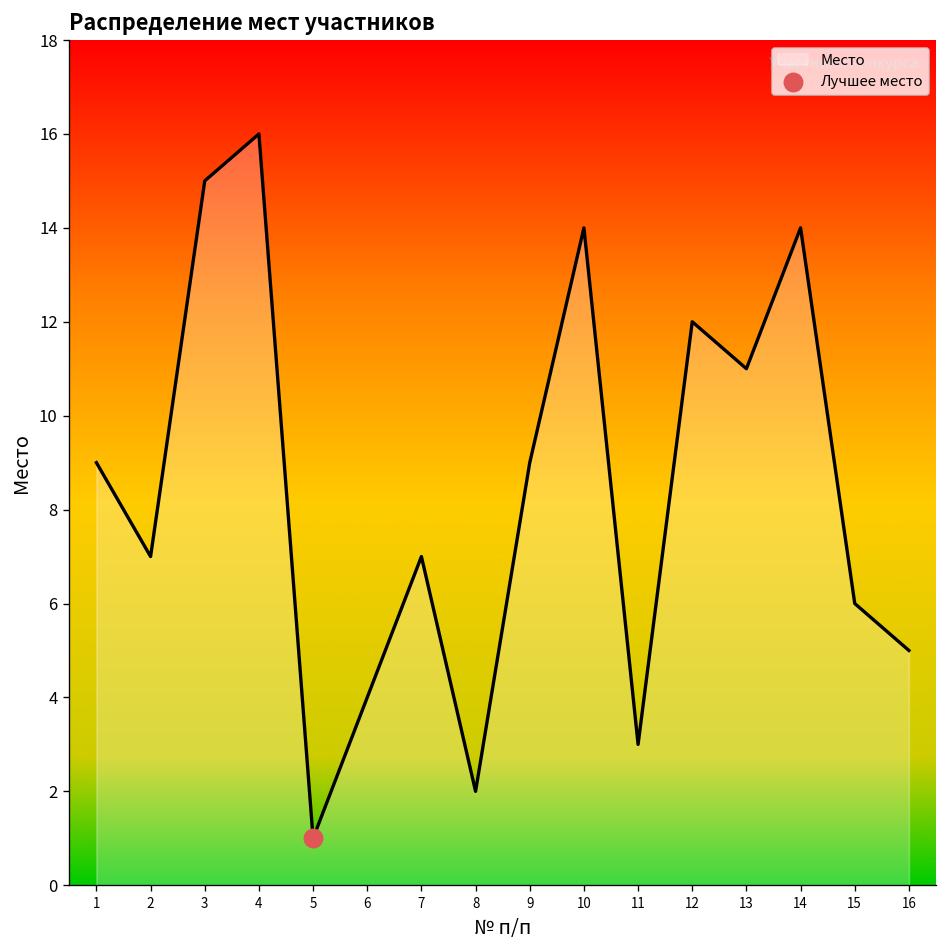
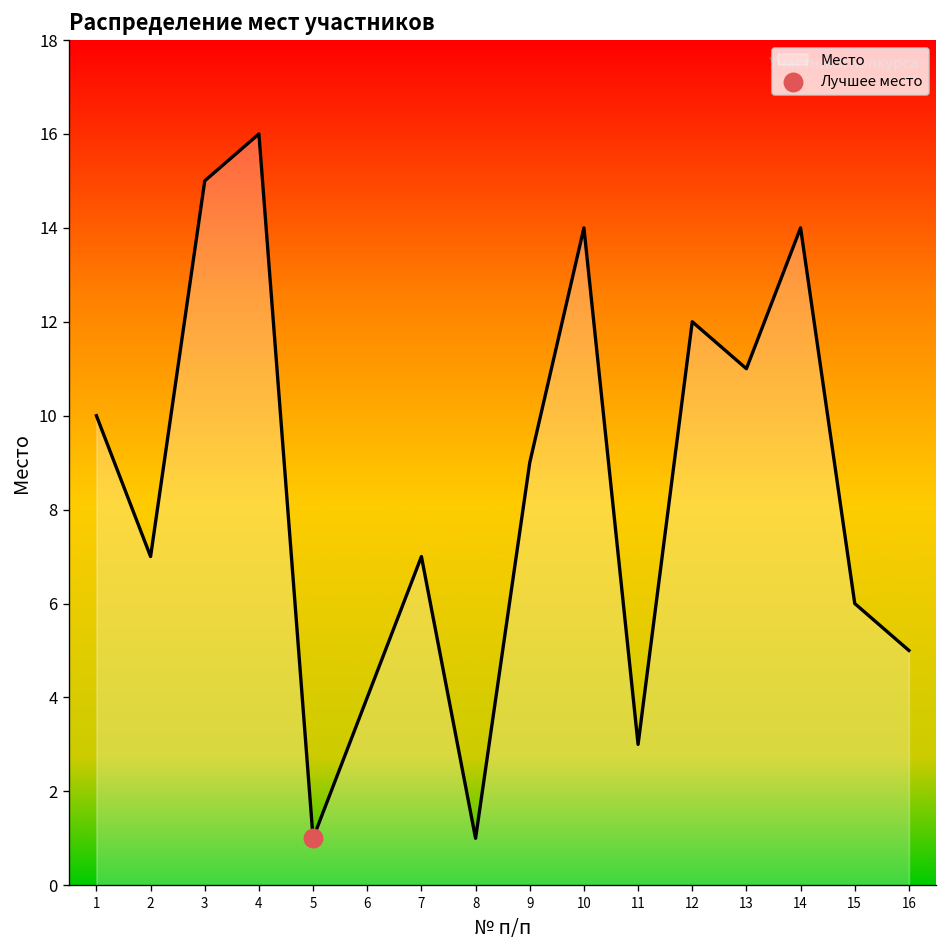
Место, 1: 9 -> 10
Место, 8: 2 -> 1
